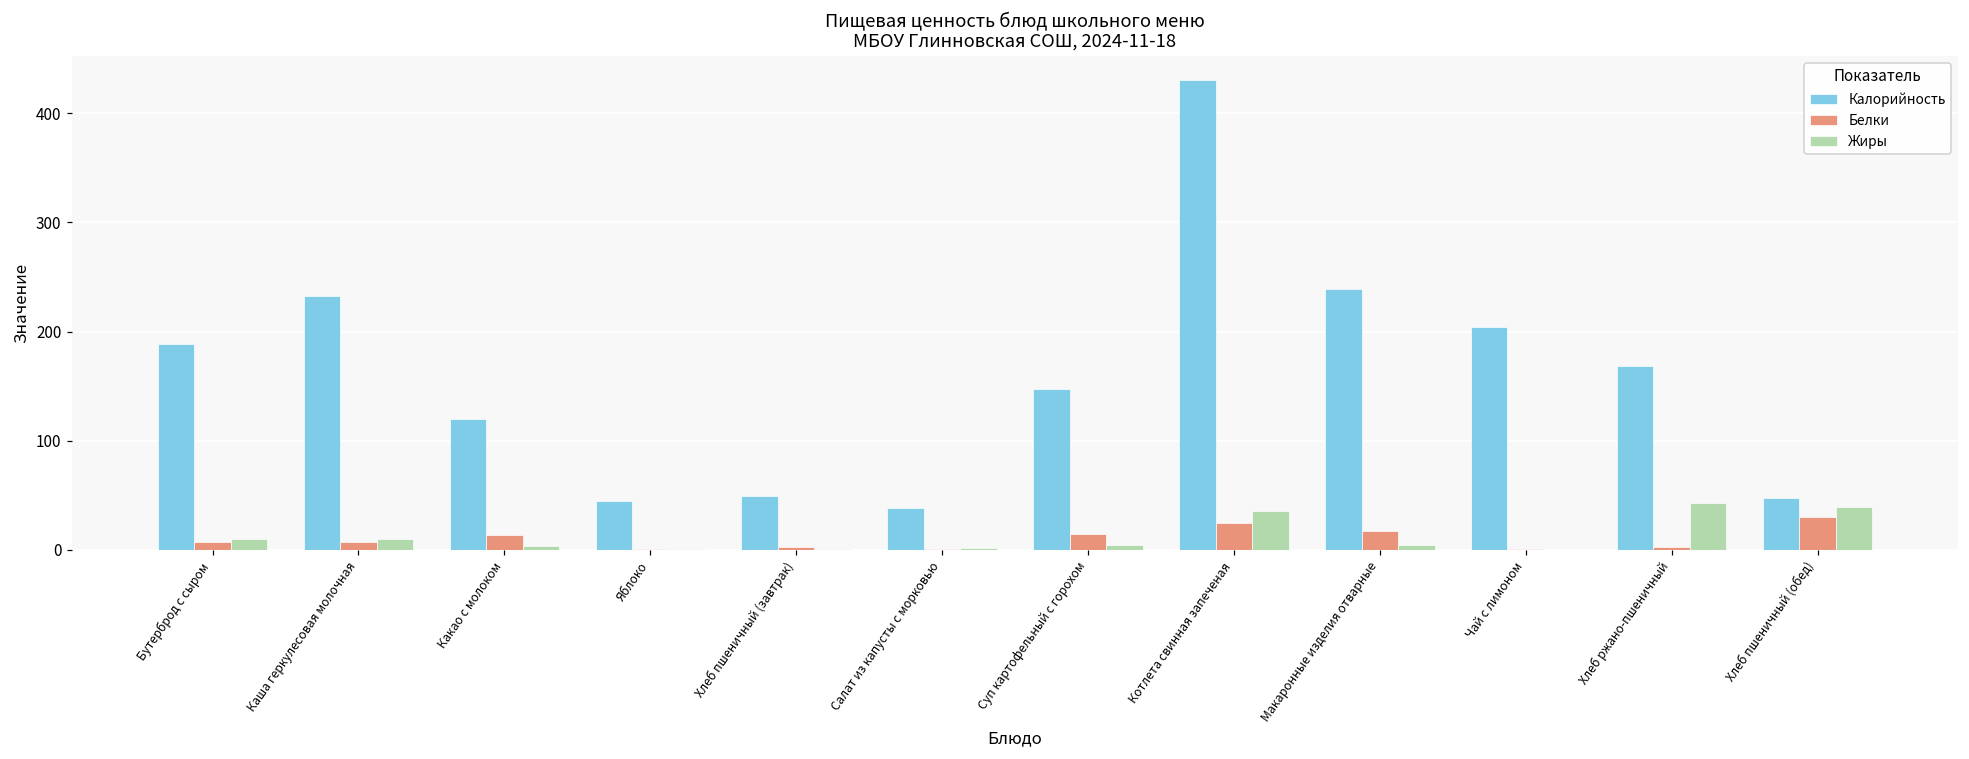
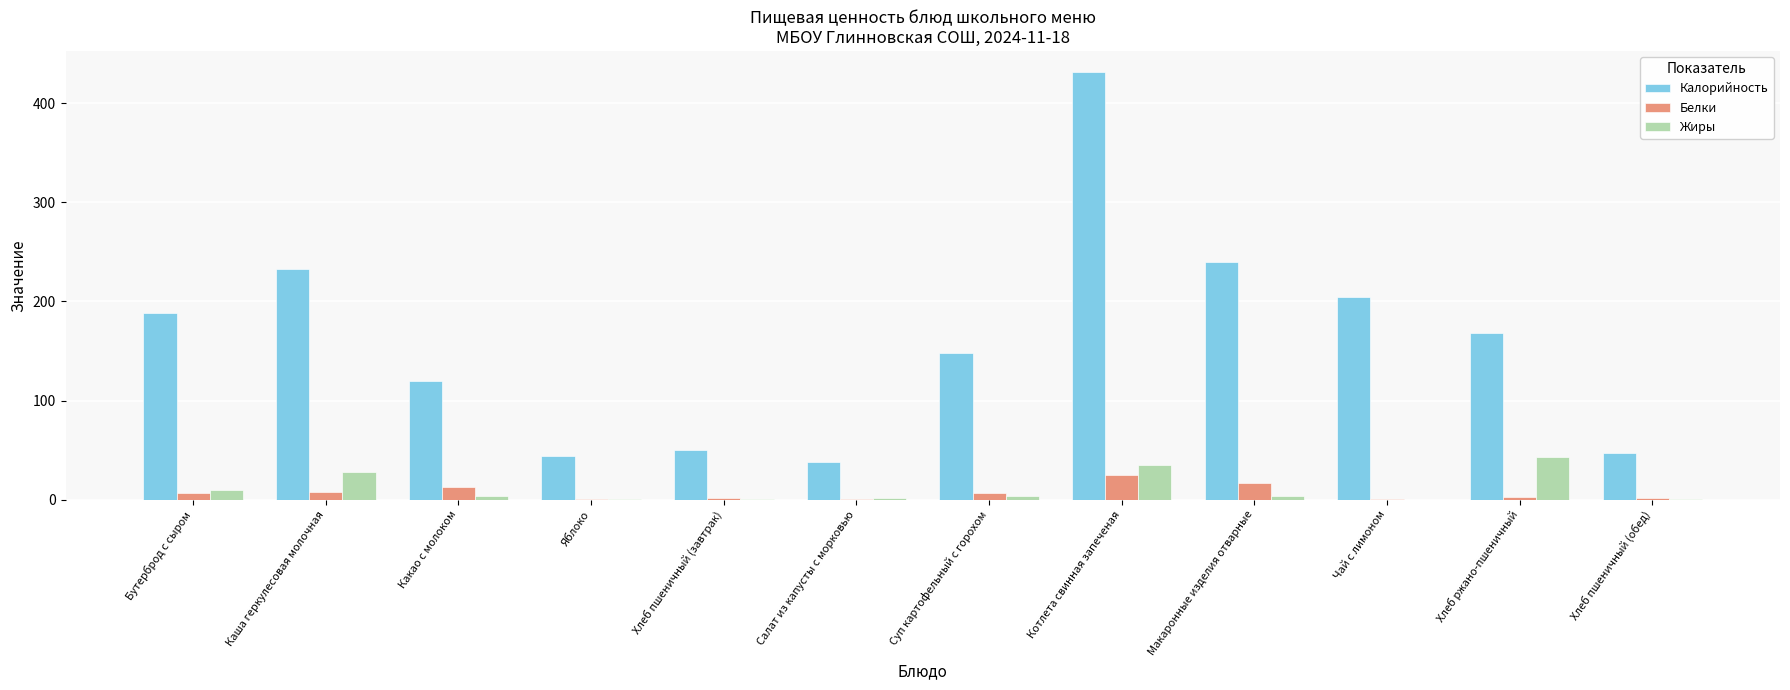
Жиры, Каша геркулесовая молочная: 10 -> 30
Белки, Суп картофельный с горохом: 14 -> 6
Белки, Хлеб пшеничный (обед): 30 -> 0
Жиры, Хлеб пшеничный (обед): 40 -> 0
